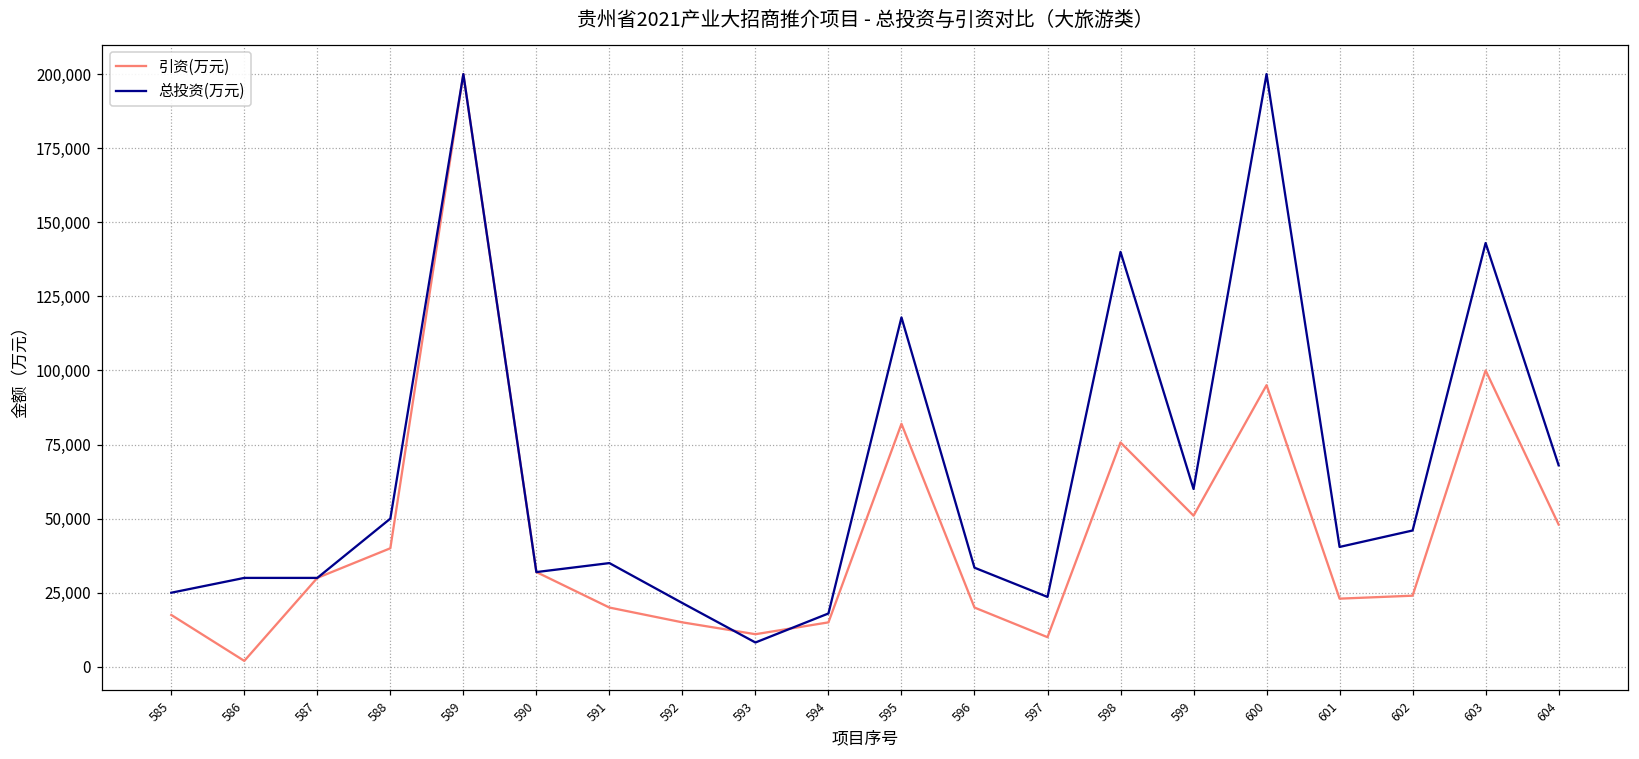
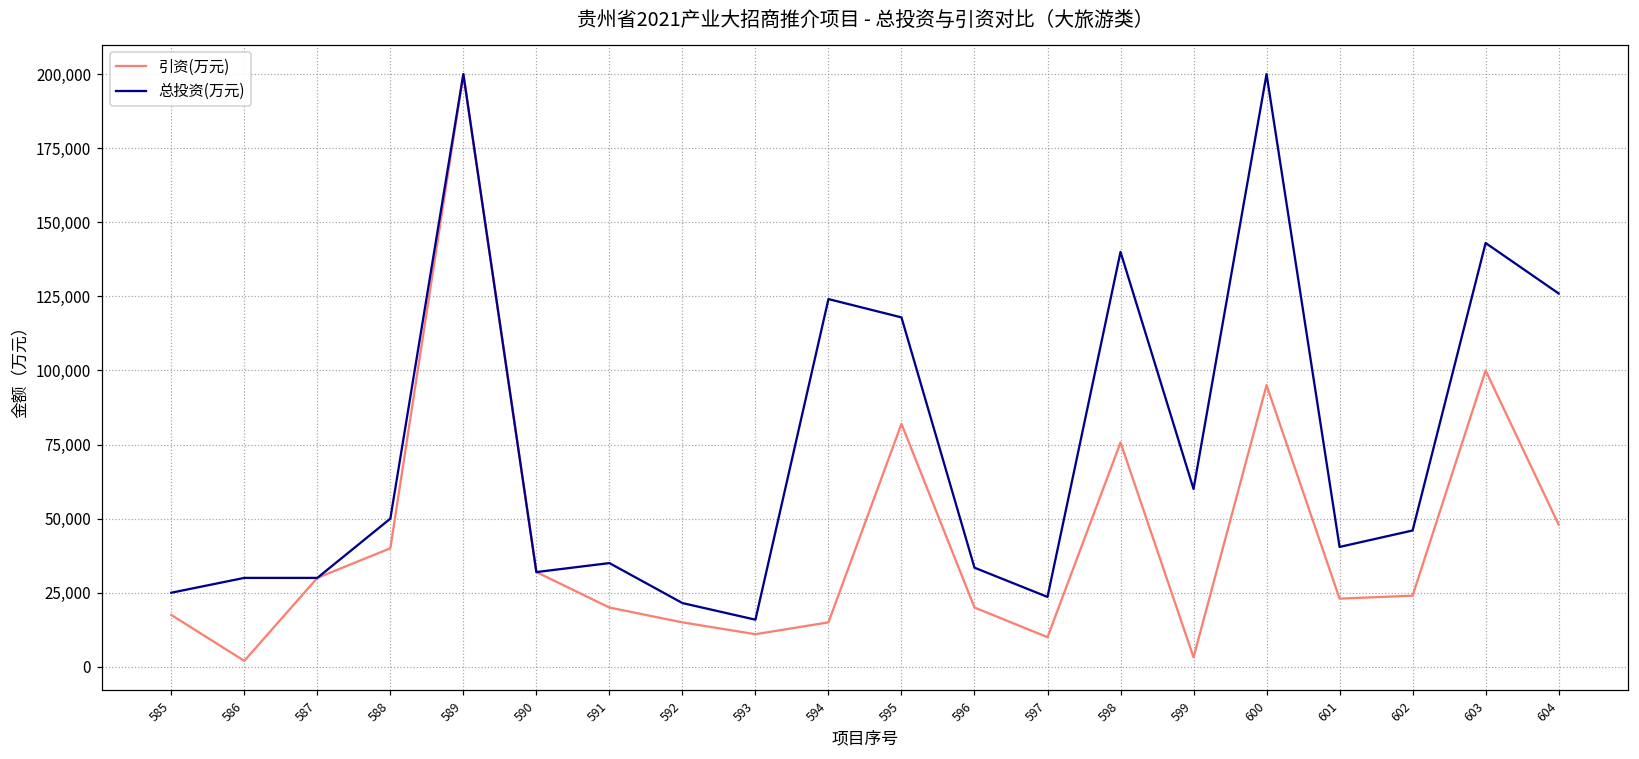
总投资(万元), 593: 8,000 -> 16,000
总投资(万元), 594: 18,000 -> 124,000
引资(万元), 599: 51,000 -> 3,000
总投资(万元), 604: 68,000 -> 126,000
